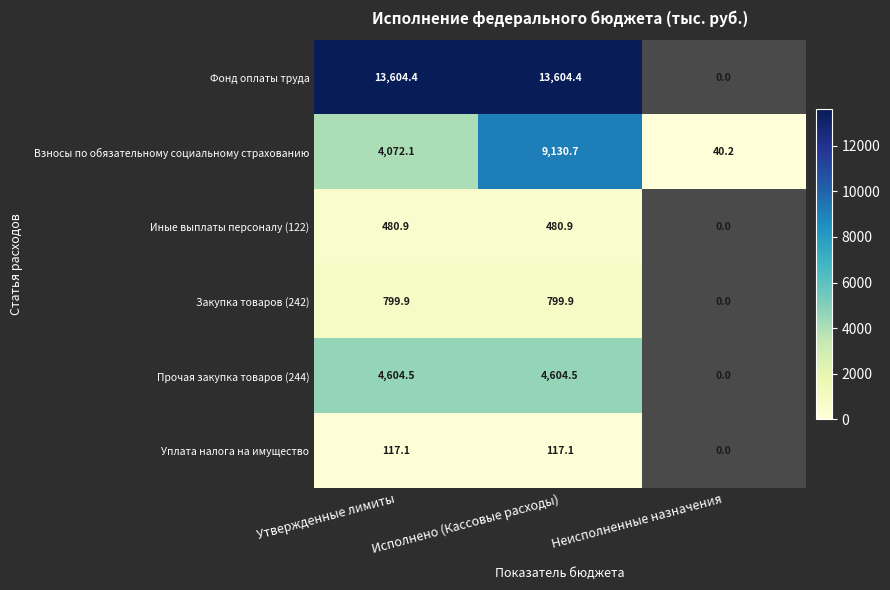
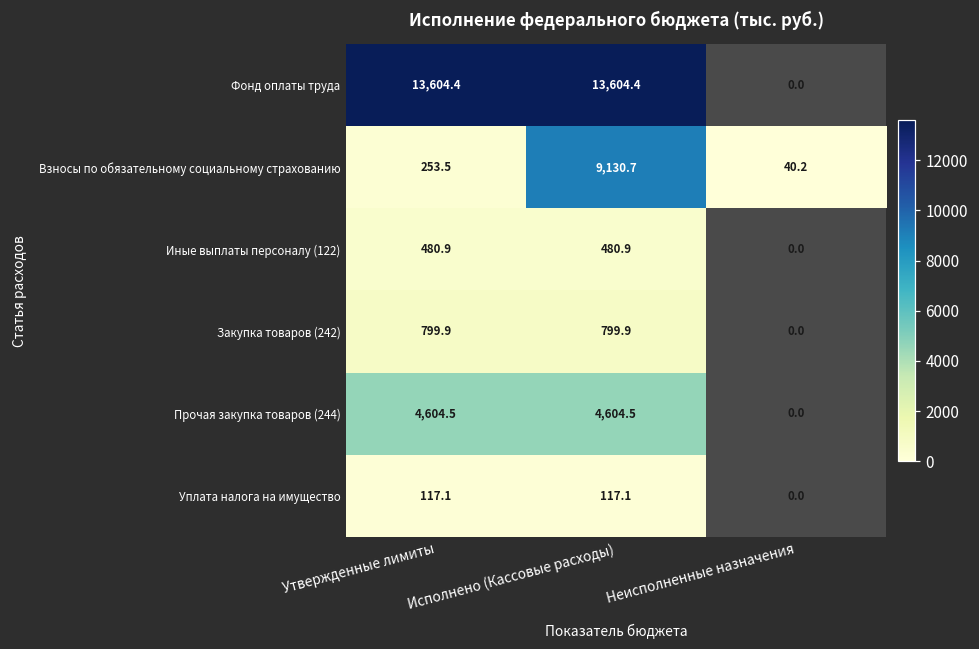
Взносы по обязательному социальному страхованию, Утвержденные лимиты: 4,072.1 -> 253.5
